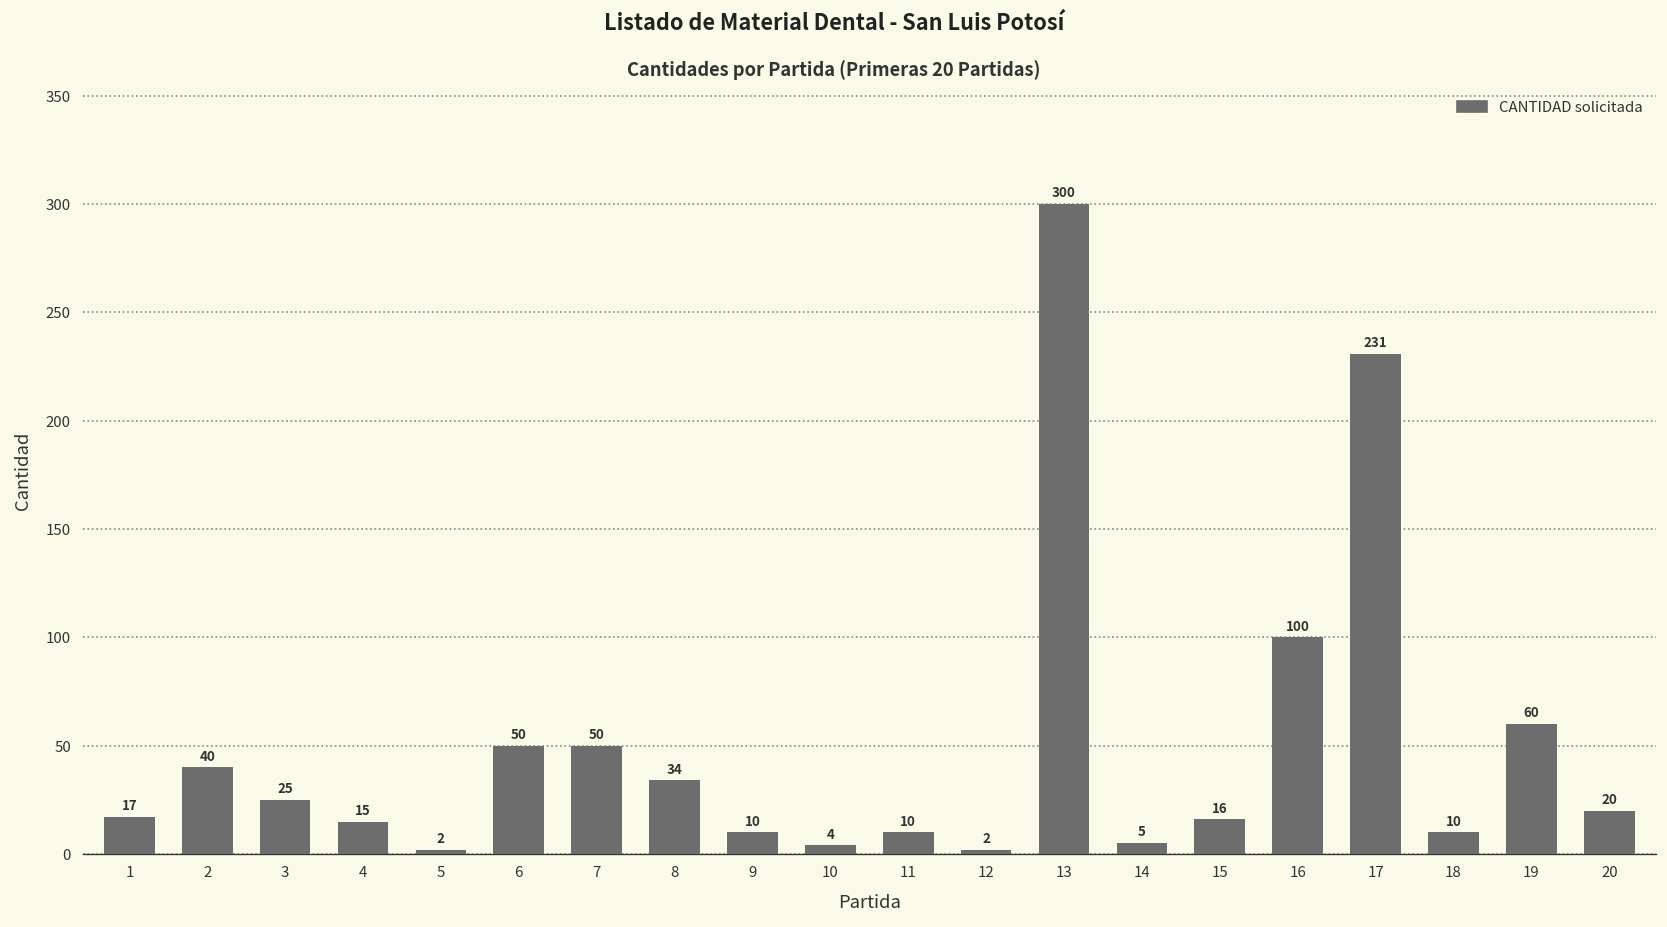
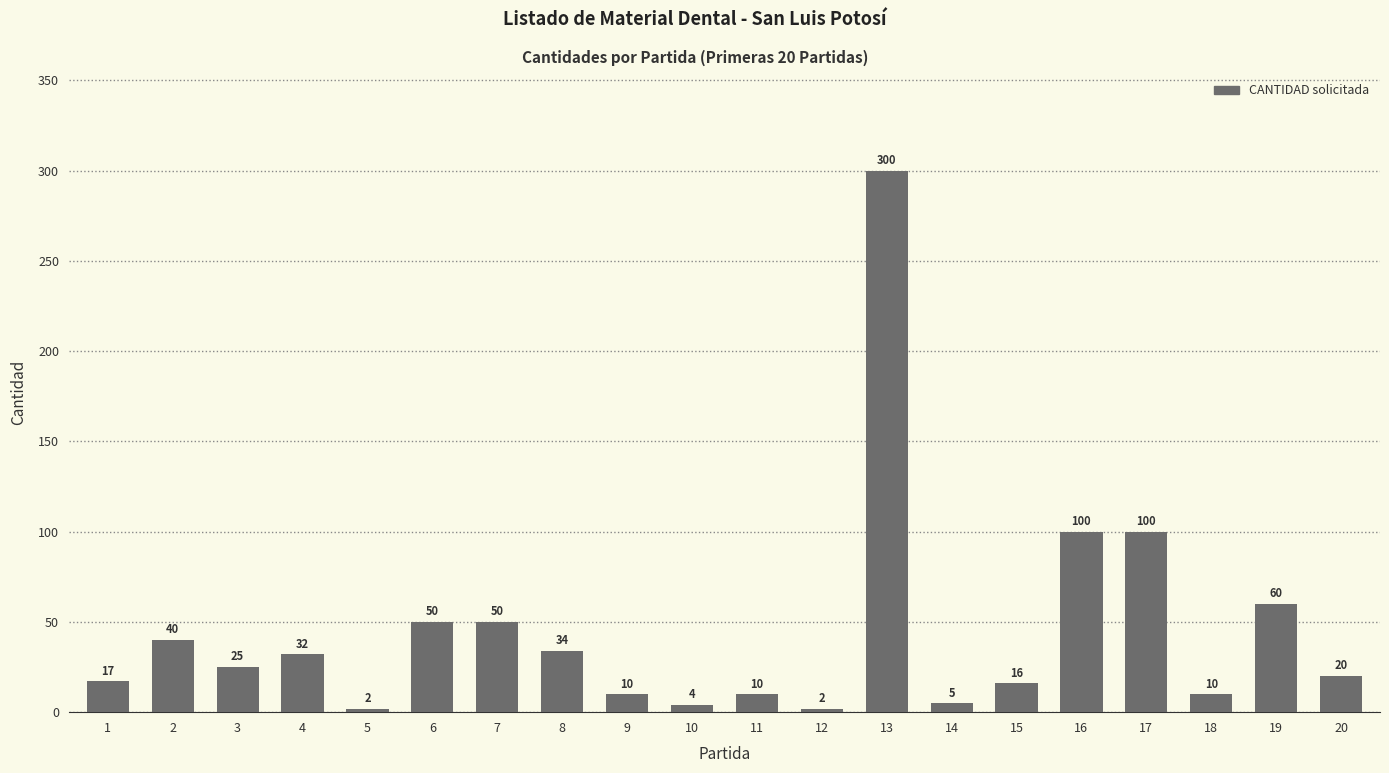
4: 15 -> 32
17: 231 -> 100
